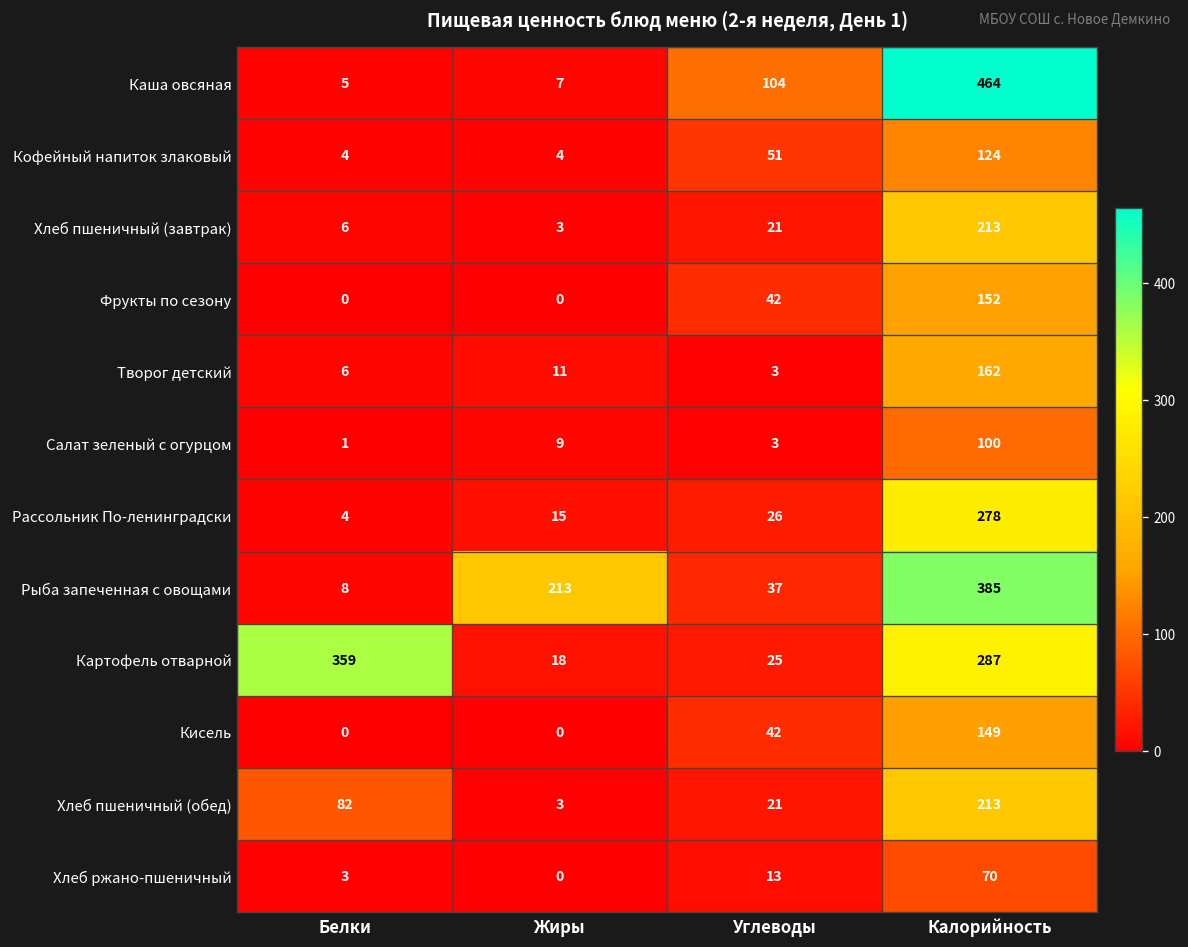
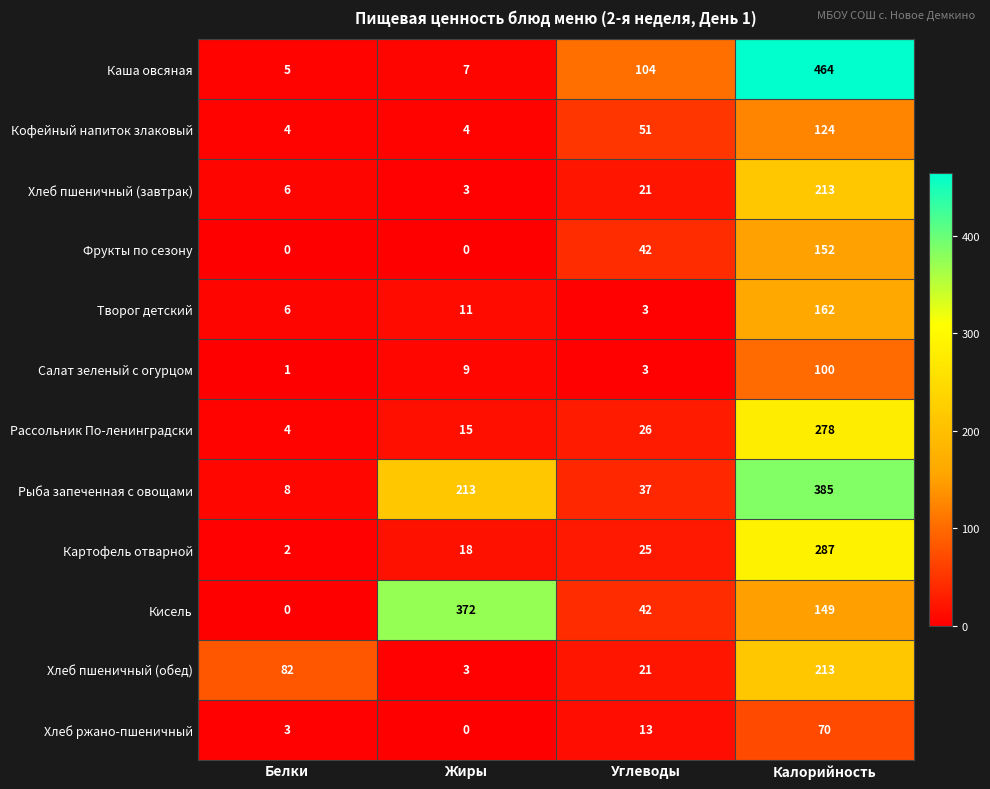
Картофель отварной, Белки: 359 -> 2
Кисель, Жиры: 0 -> 372
